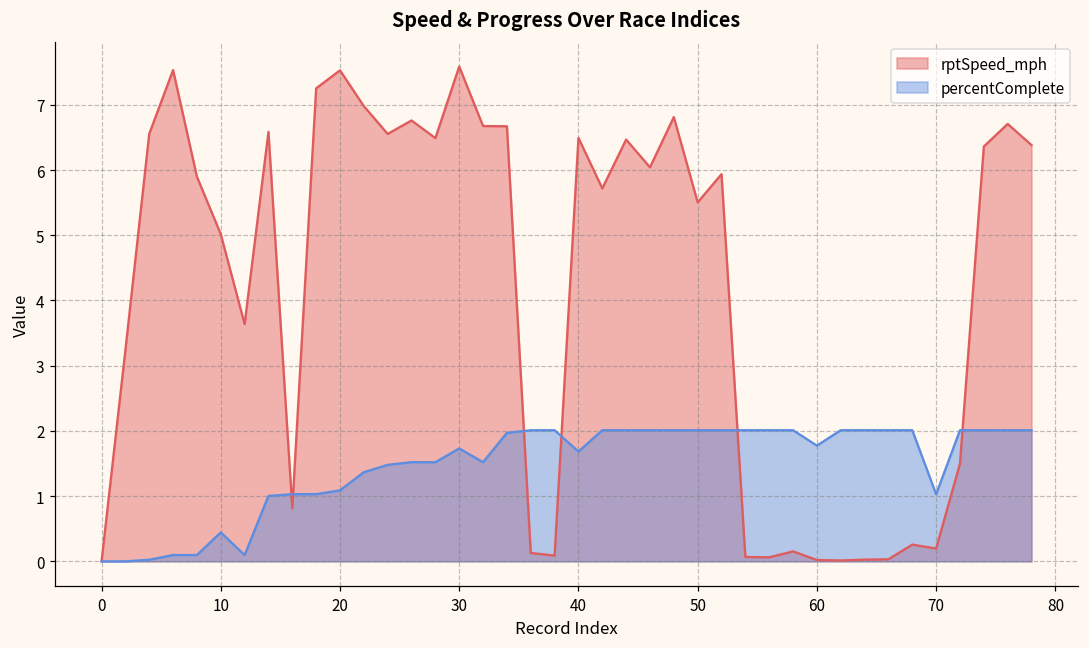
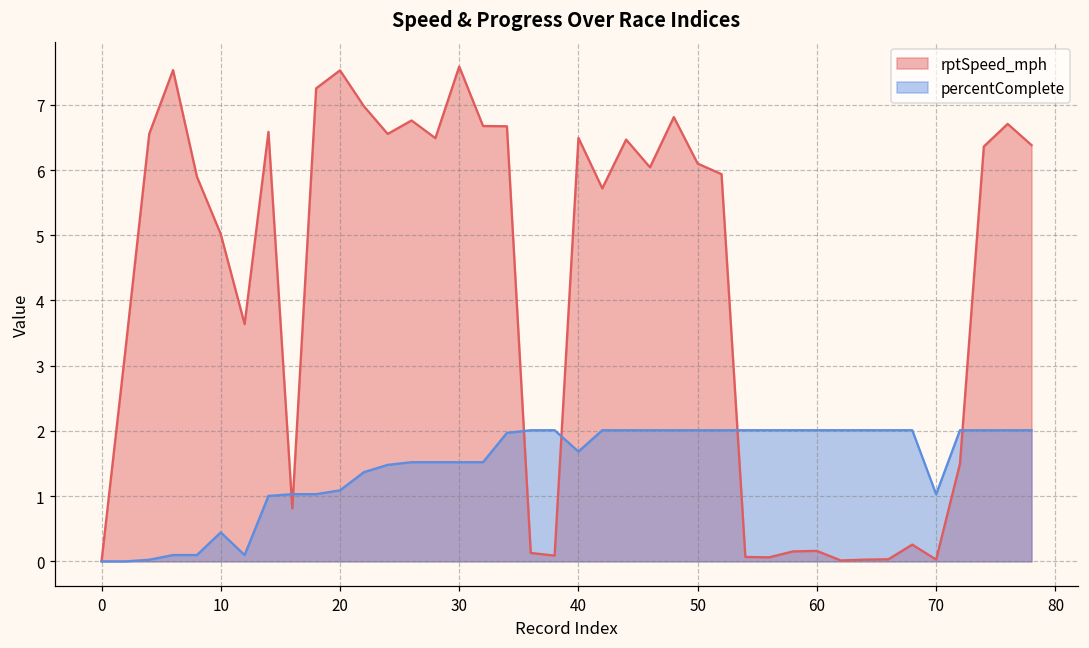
percentComplete, 30: 1.7 -> 1.5
rptSpeed_mph, 50: 5.5 -> 6.1
rptSpeed_mph, 60: 0.0 -> 0.2
percentComplete, 60: 1.8 -> 2.0
rptSpeed_mph, 70: 0.2 -> 0.0
